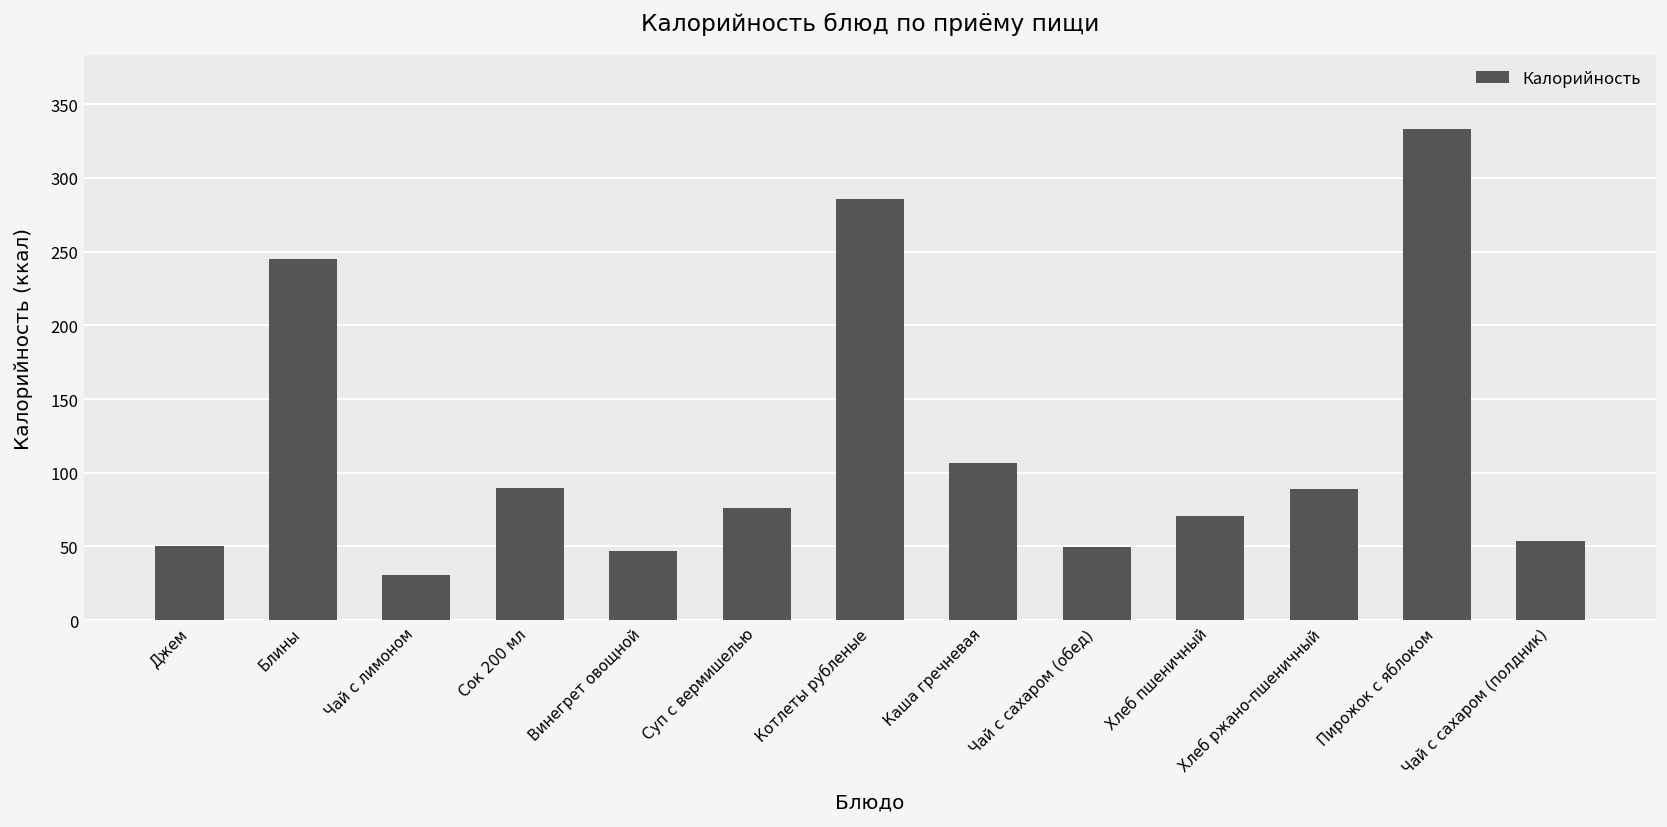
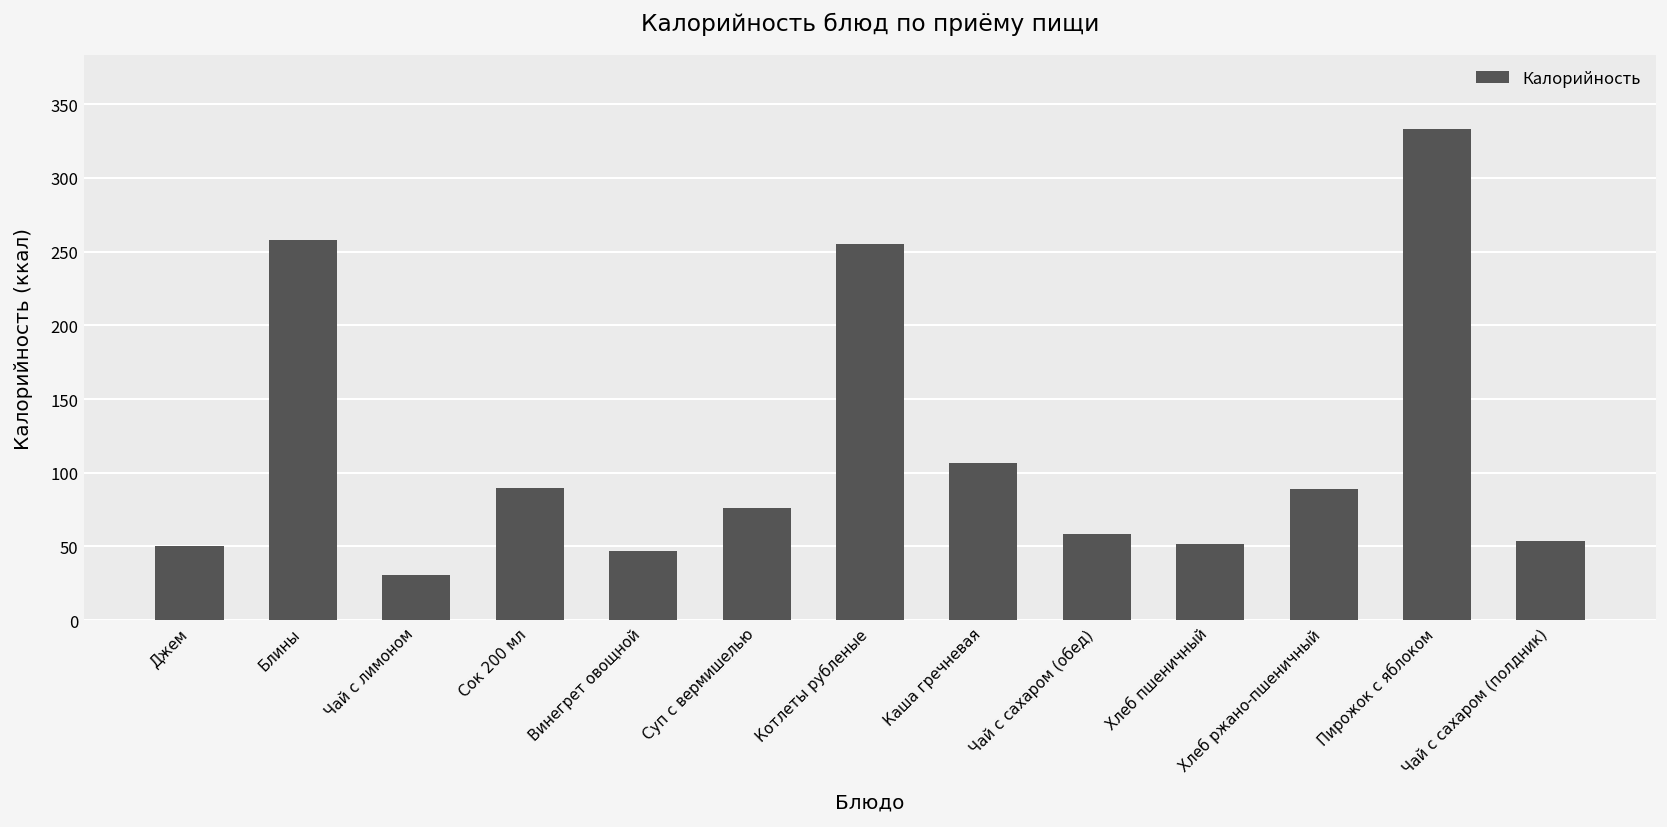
Блины: 245 -> 258
Котлеты рубленые: 286 -> 255
Чай с сахаром (обед): 49 -> 59
Хлеб пшеничный: 71 -> 52
